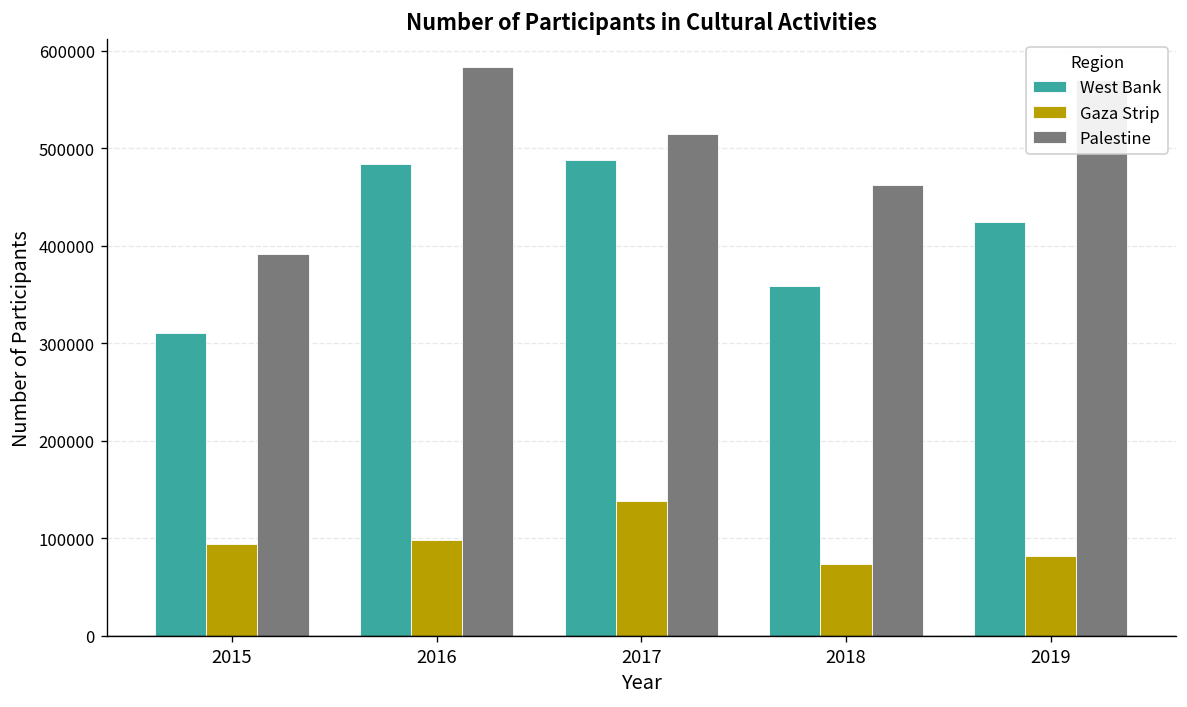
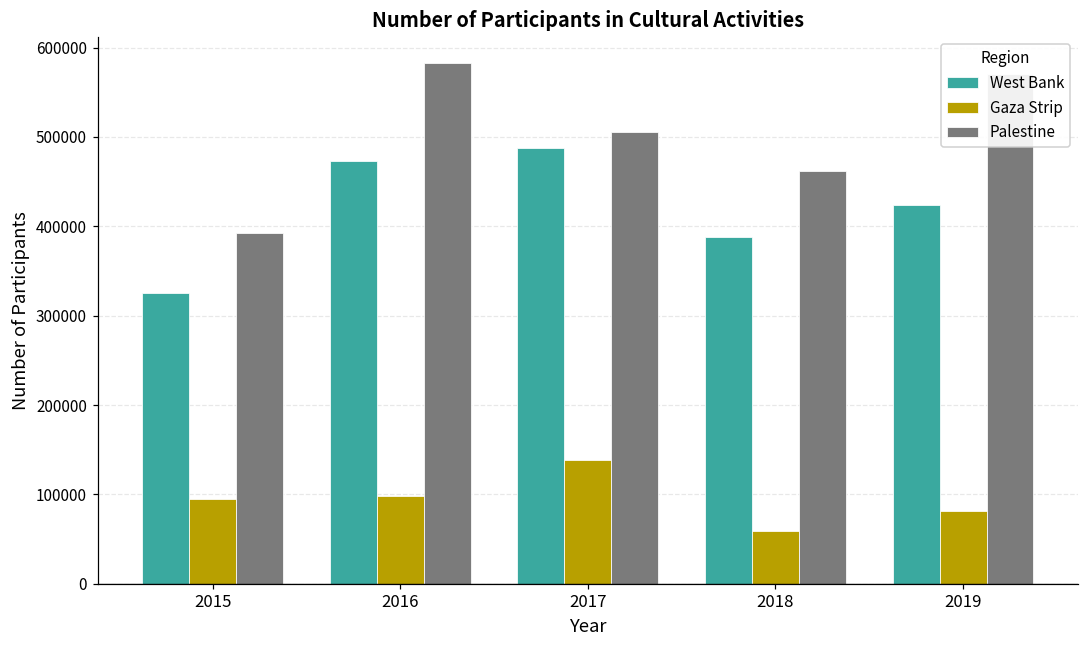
West Bank, 2015: 310000 -> 330000
West Bank, 2016: 480000 -> 470000
Palestine, 2017: 520000 -> 510000
West Bank, 2018: 360000 -> 390000
Gaza Strip, 2018: 70000 -> 60000
